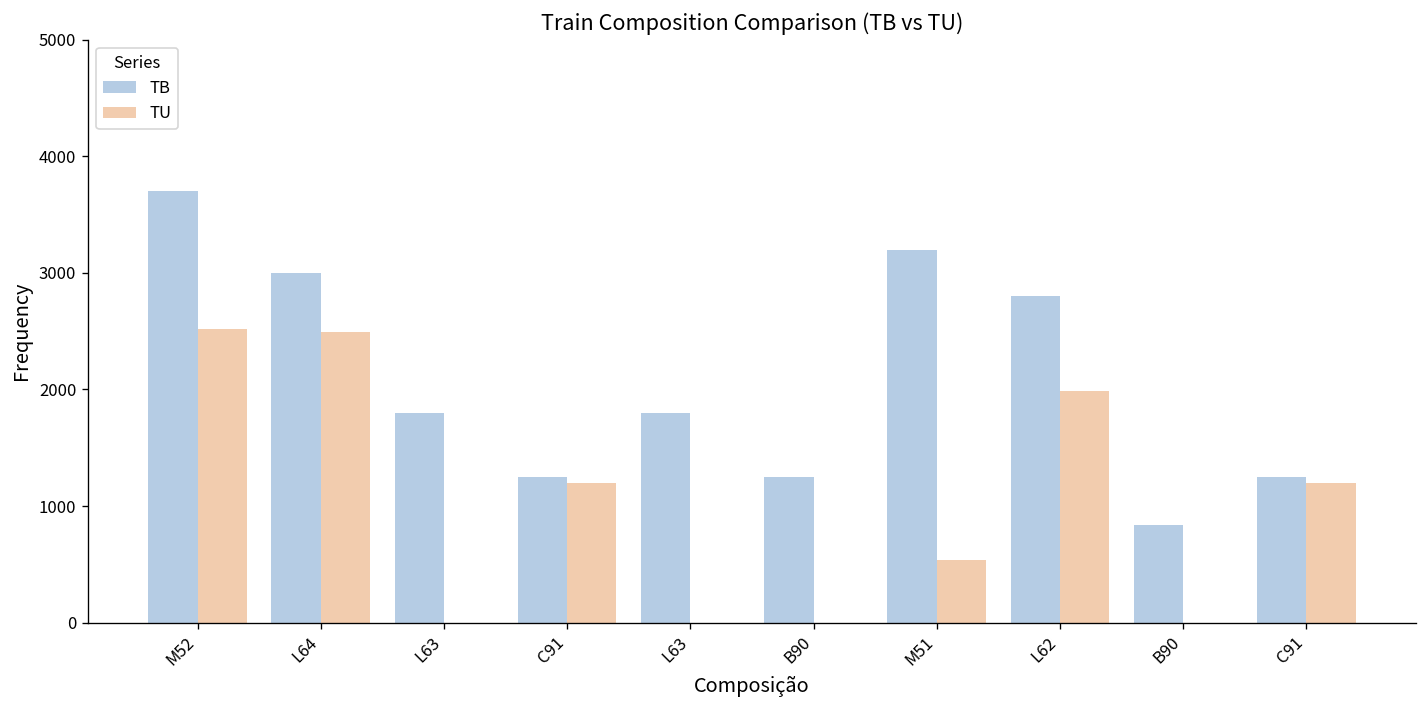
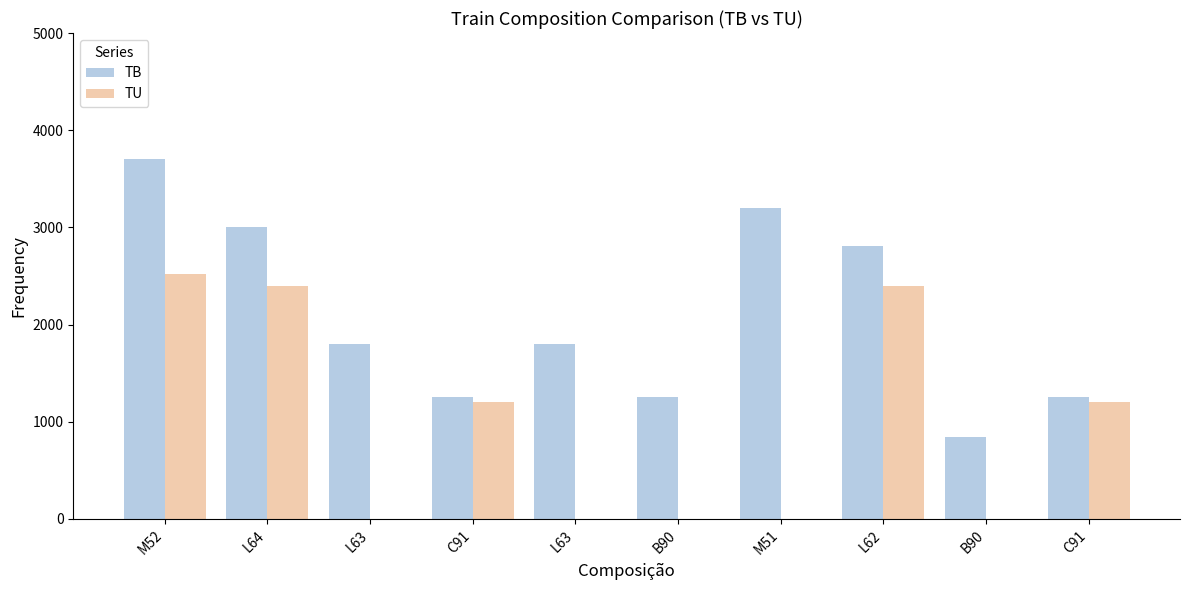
TU, L64: 2500 -> 2400
TU, M51: 500 -> 0
TU, L62: 2000 -> 2400
